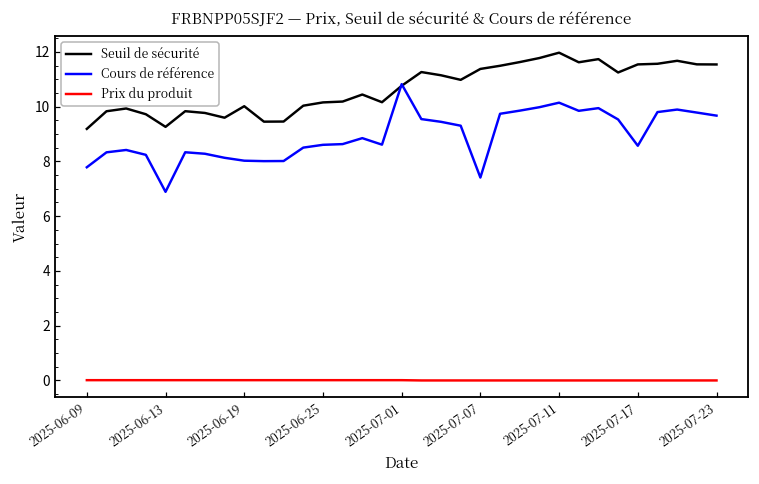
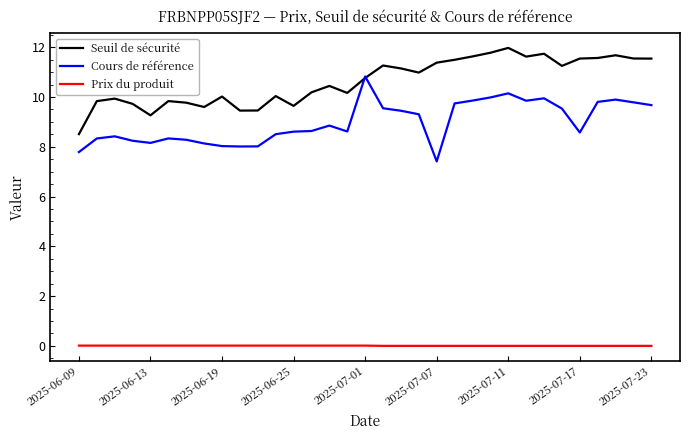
Seuil de sécurité, 2025-06-09: 9.2 -> 8.5
Cours de référence, 2025-06-13: 6.9 -> 8.2
Seuil de sécurité, 2025-06-25: 10.2 -> 9.6
